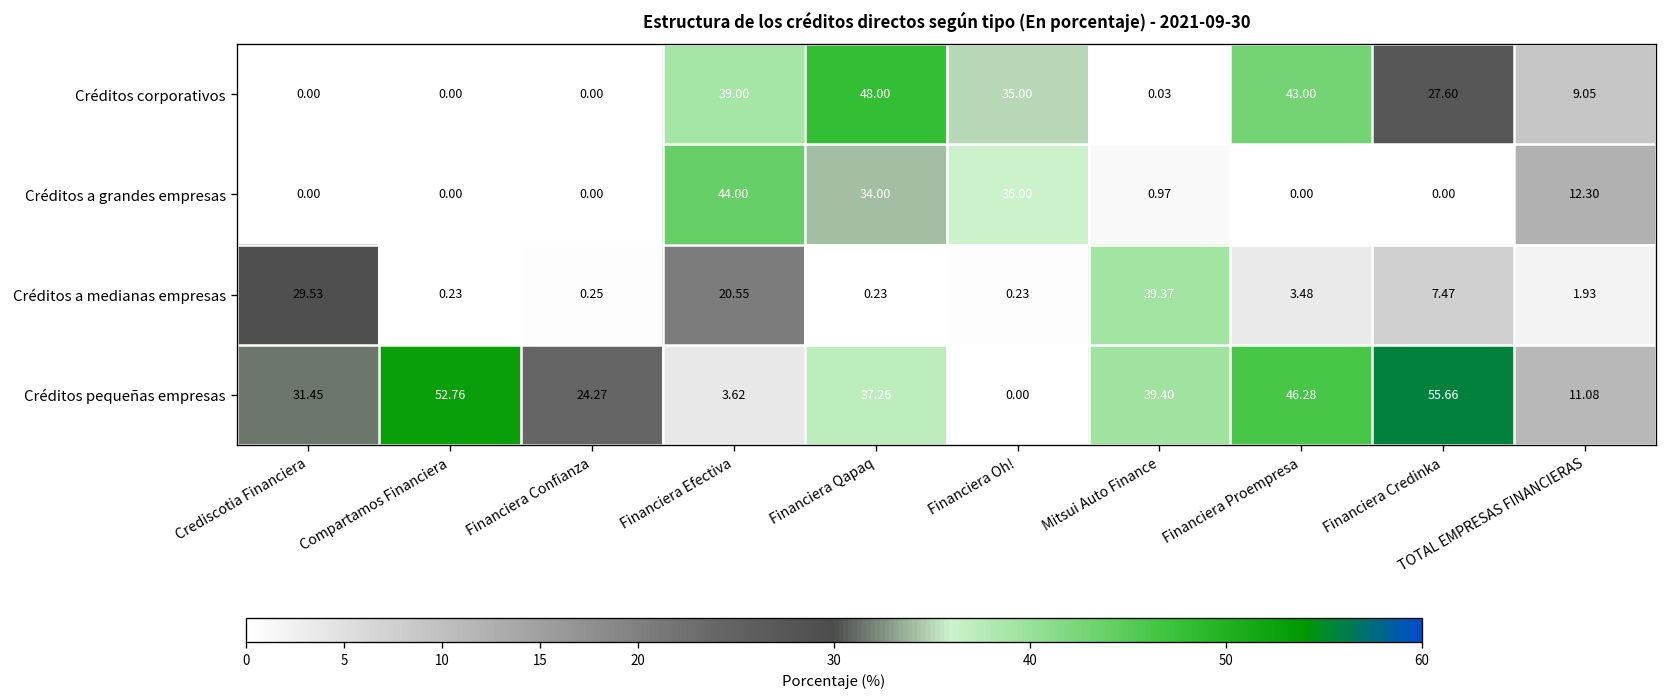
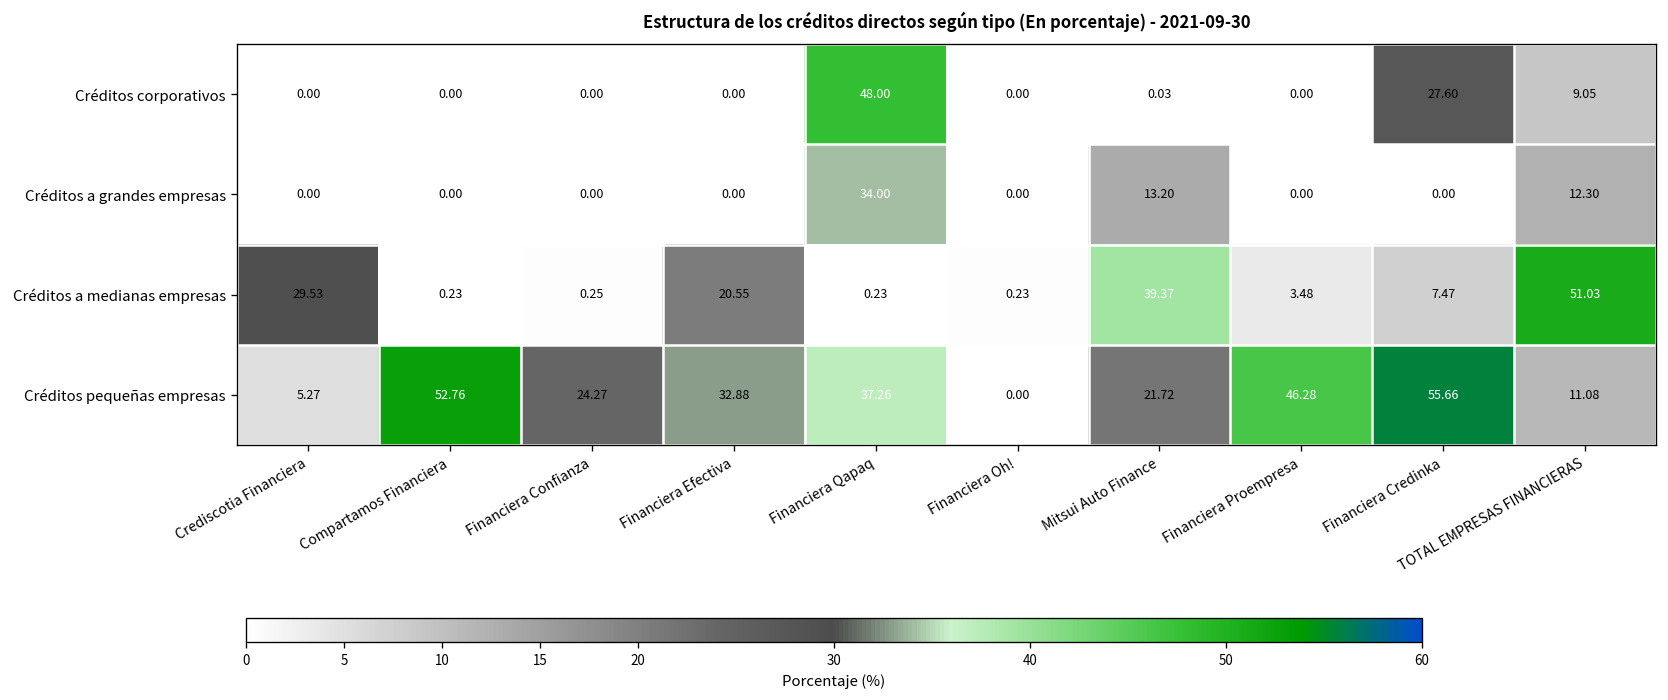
Créditos corporativos, Financiera Efectiva: 39.00 -> 0.00
Créditos corporativos, Financiera Oh!: 35.00 -> 0.00
Créditos corporativos, Financiera Proempresa: 43.00 -> 0.00
Créditos a grandes empresas, Financiera Efectiva: 44.00 -> 0.00
Créditos a grandes empresas, Financiera Oh!: 36.00 -> 0.00
Créditos a grandes empresas, Mitsui Auto Finance: 0.97 -> 13.20
Créditos a medianas empresas, TOTAL EMPRESAS FINANCIERAS: 1.93 -> 51.03
Créditos pequeñas empresas, Crediscotia Financiera: 31.45 -> 5.27
Créditos pequeñas empresas, Financiera Efectiva: 3.62 -> 32.88
Créditos pequeñas empresas, Mitsui Auto Finance: 39.40 -> 21.72
